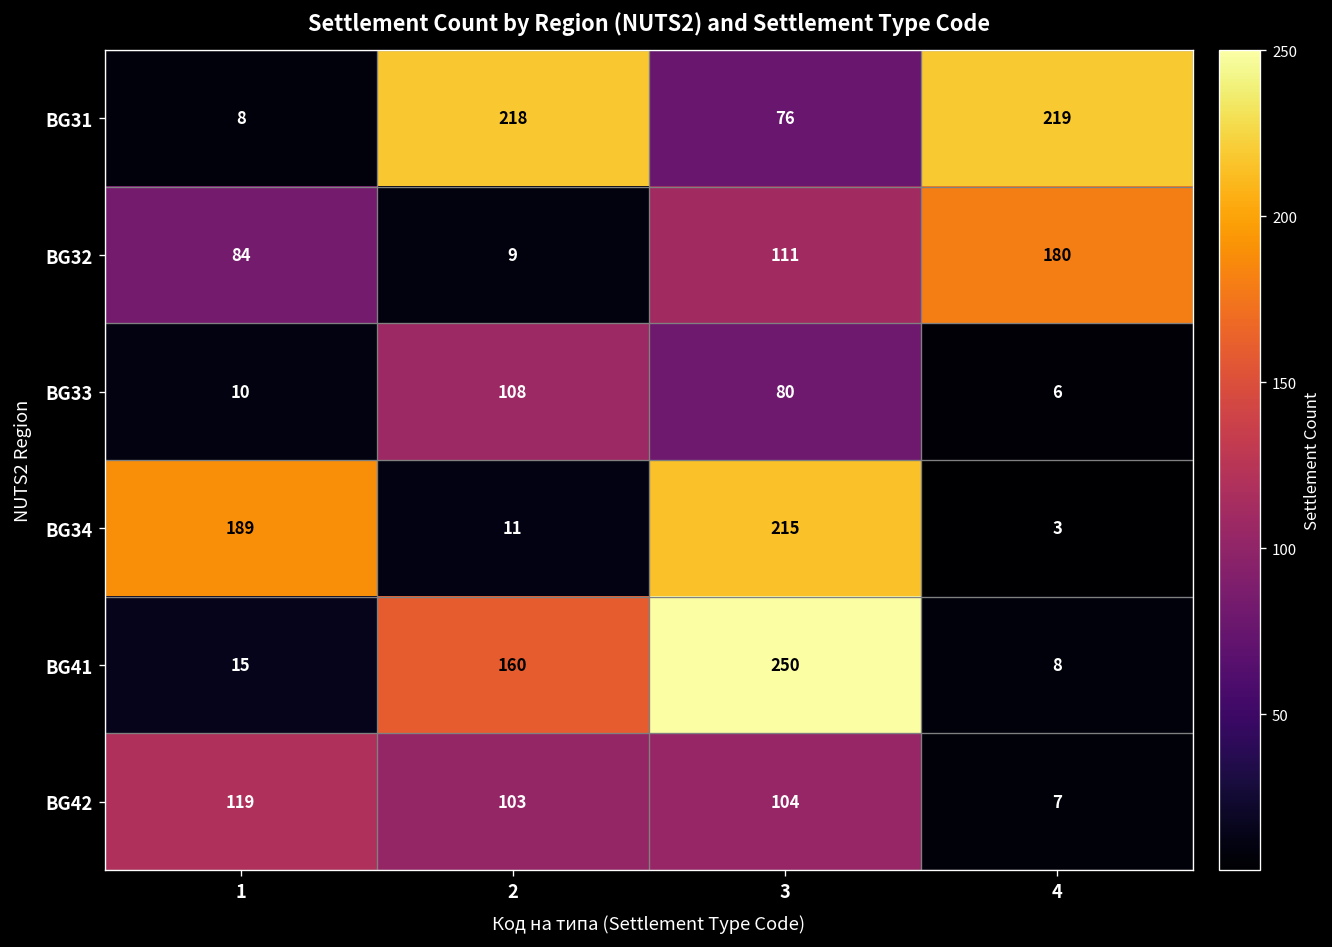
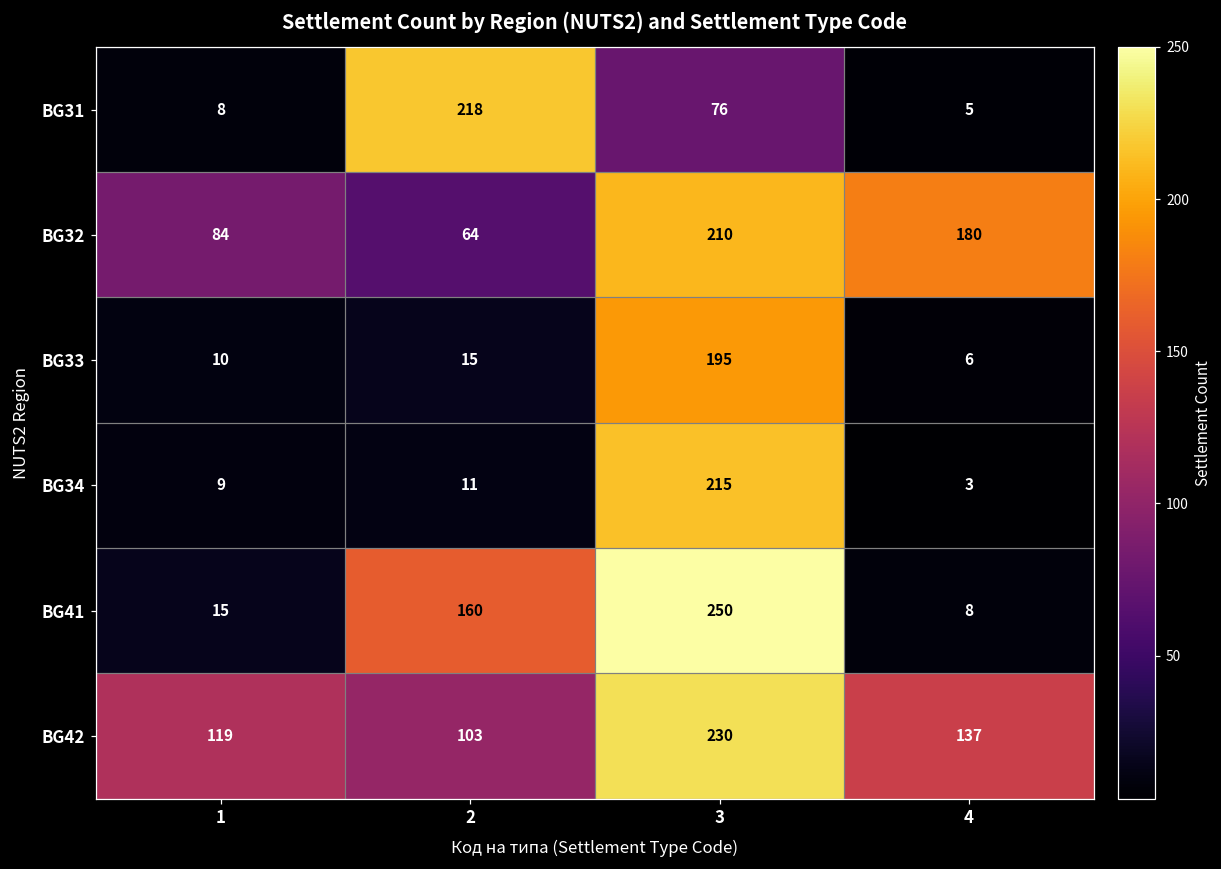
BG31, 4: 219 -> 5
BG32, 2: 9 -> 64
BG32, 3: 111 -> 210
BG33, 2: 108 -> 15
BG33, 3: 80 -> 195
BG34, 1: 189 -> 9
BG42, 3: 104 -> 230
BG42, 4: 7 -> 137
